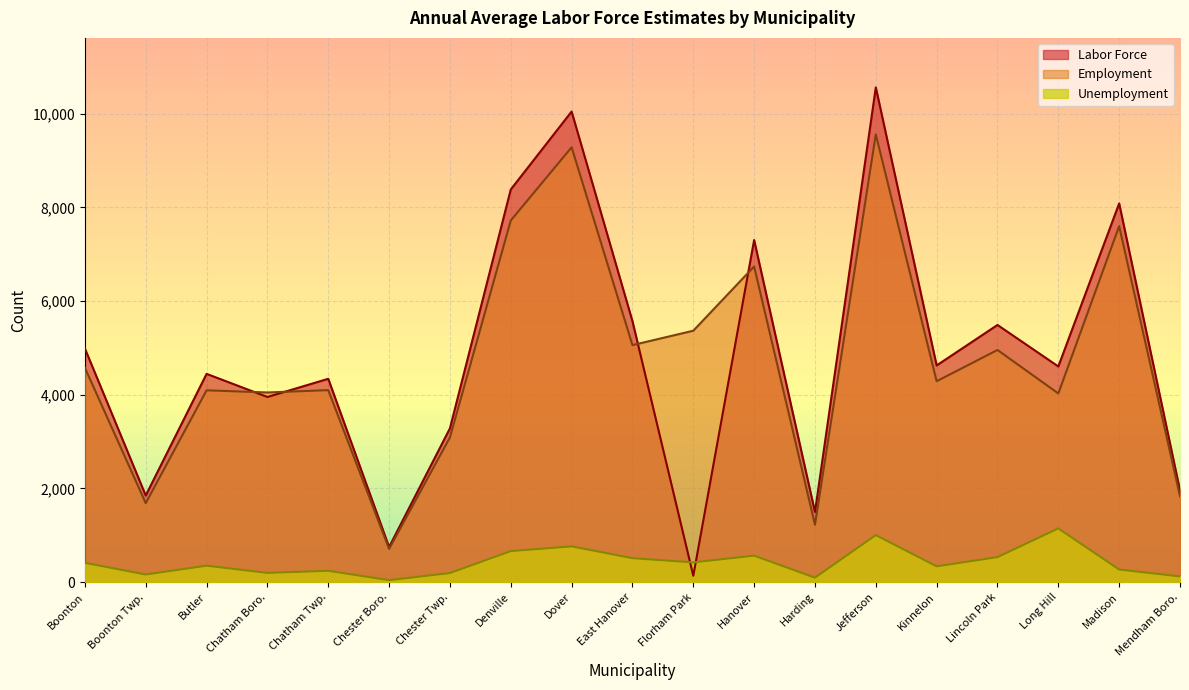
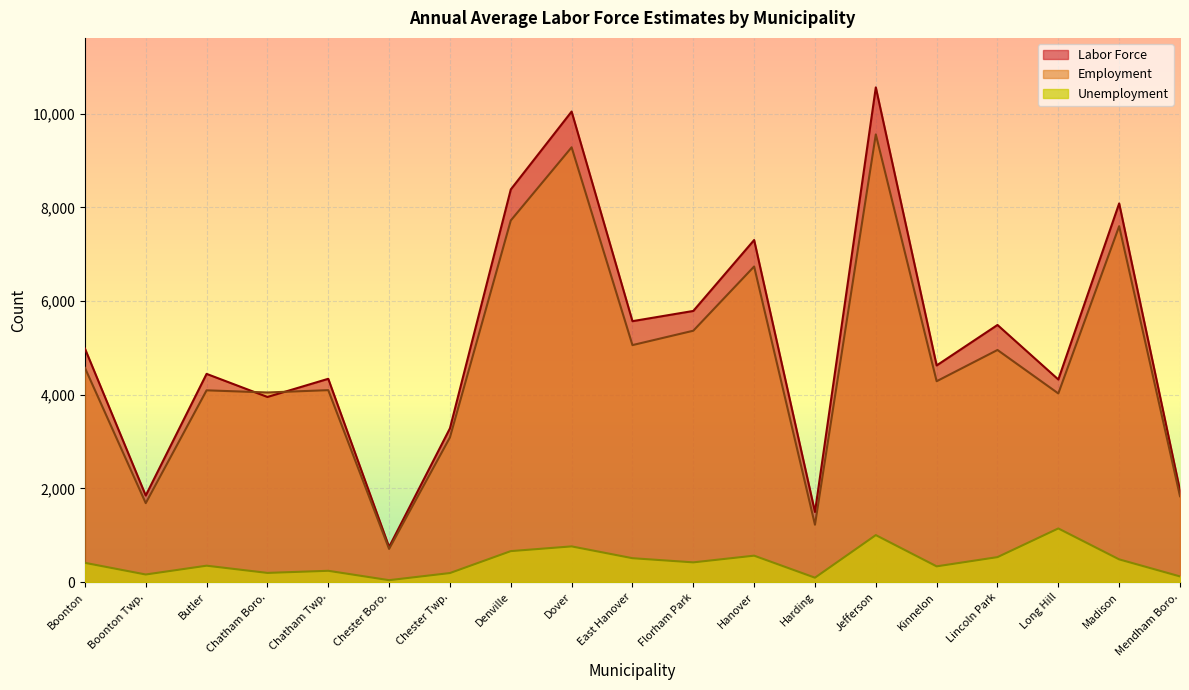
Labor Force, Florham Park: 100 -> 5,800
Labor Force, Long Hill: 4,600 -> 4,300
Unemployment, Madison: 300 -> 500
